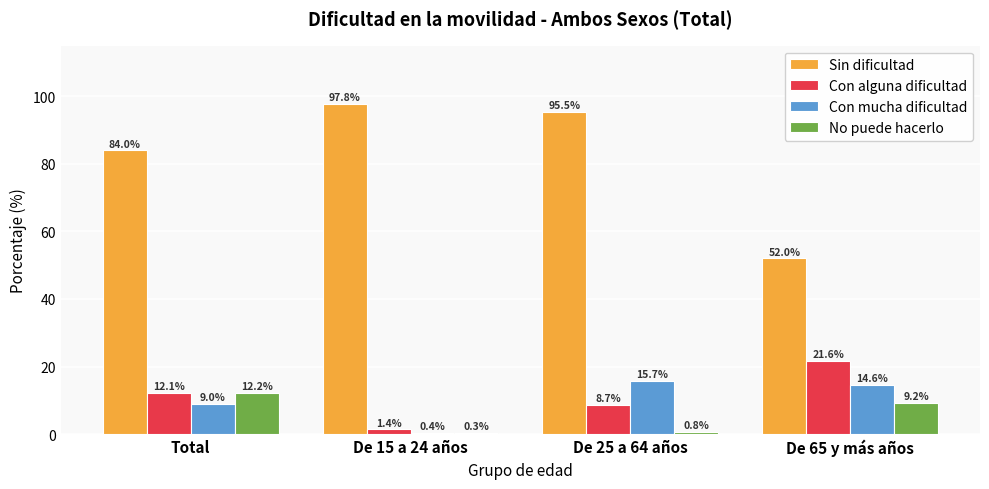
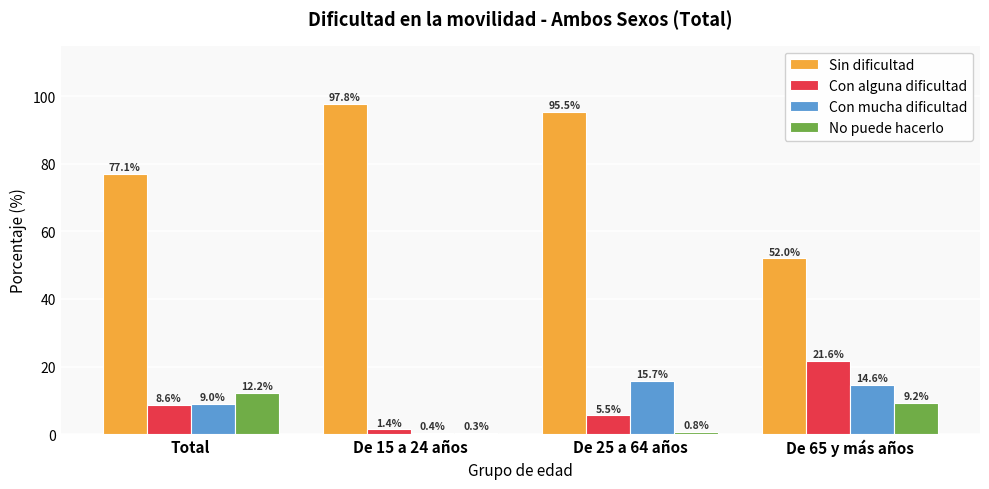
Sin dificultad, Total: 84.0% -> 77.1%
Con alguna dificultad, Total: 12.1% -> 8.6%
Con alguna dificultad, De 25 a 64 años: 8.7% -> 5.5%
